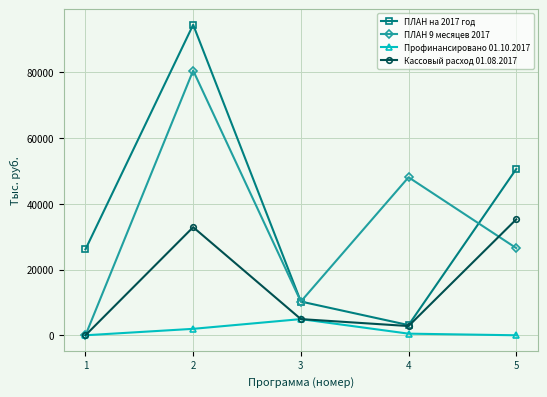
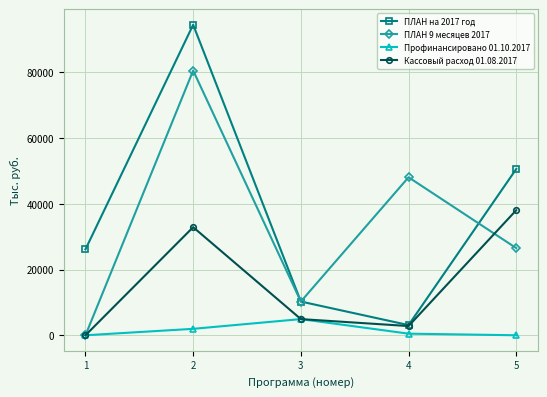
Кассовый расход 01.08.2017, 5: 35000 -> 38000
